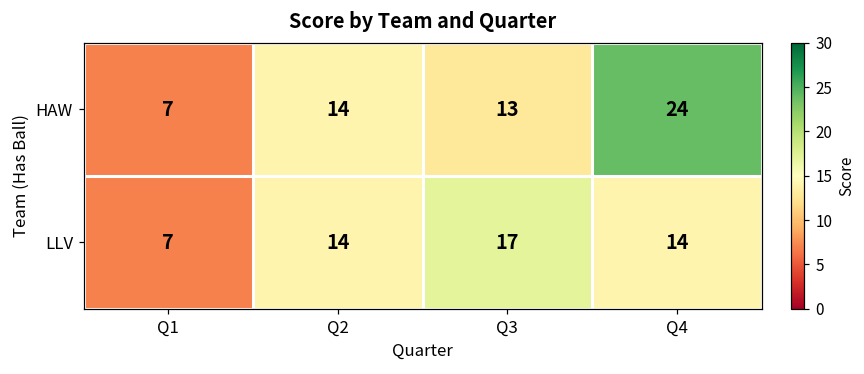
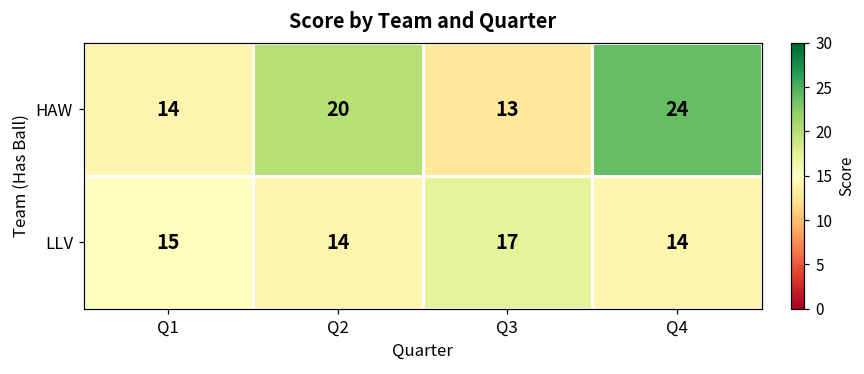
HAW, Q1: 7 -> 14
HAW, Q2: 14 -> 20
LLV, Q1: 7 -> 15
